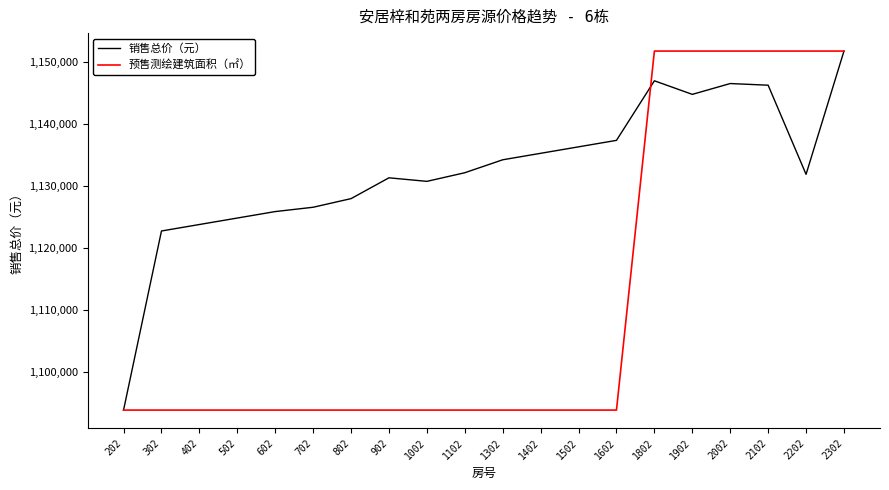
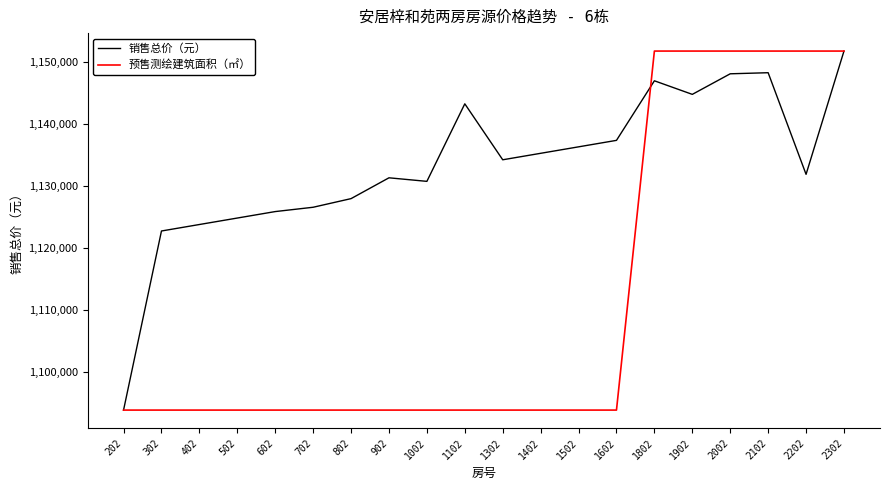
销售总价（元）, 1102: 1,132,000 -> 1,143,000
销售总价（元）, 2002: 1,147,000 -> 1,148,000
销售总价（元）, 2102: 1,146,000 -> 1,148,000
